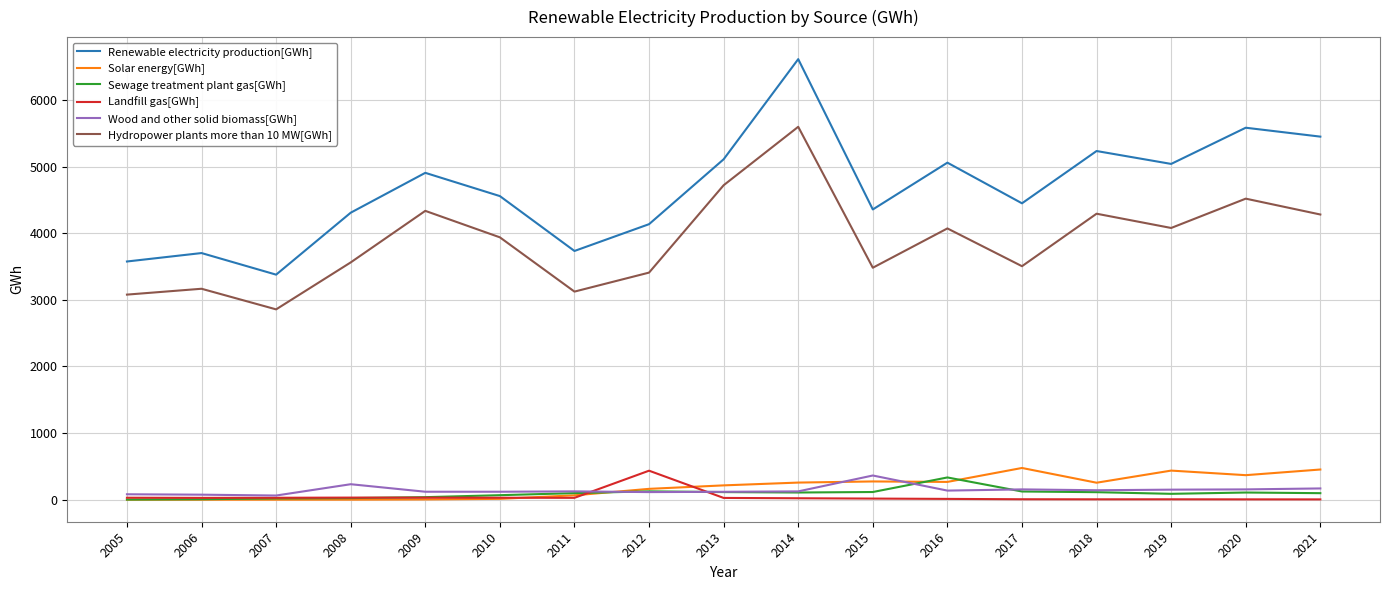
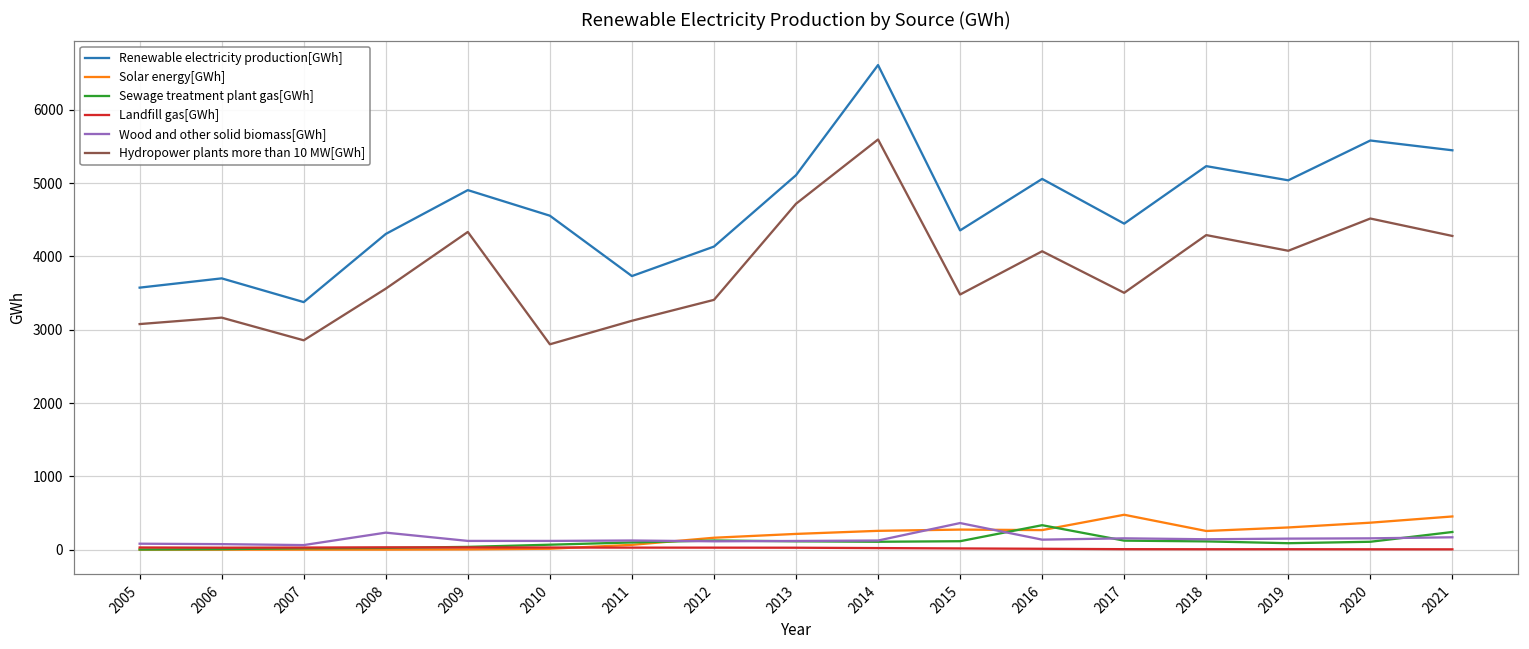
Hydropower plants more than 10 MW[GWh], 2010: 3900 -> 2800
Landfill gas[GWh], 2012: 400 -> 0
Solar energy[GWh], 2019: 400 -> 300
Sewage treatment plant gas[GWh], 2021: 100 -> 200
